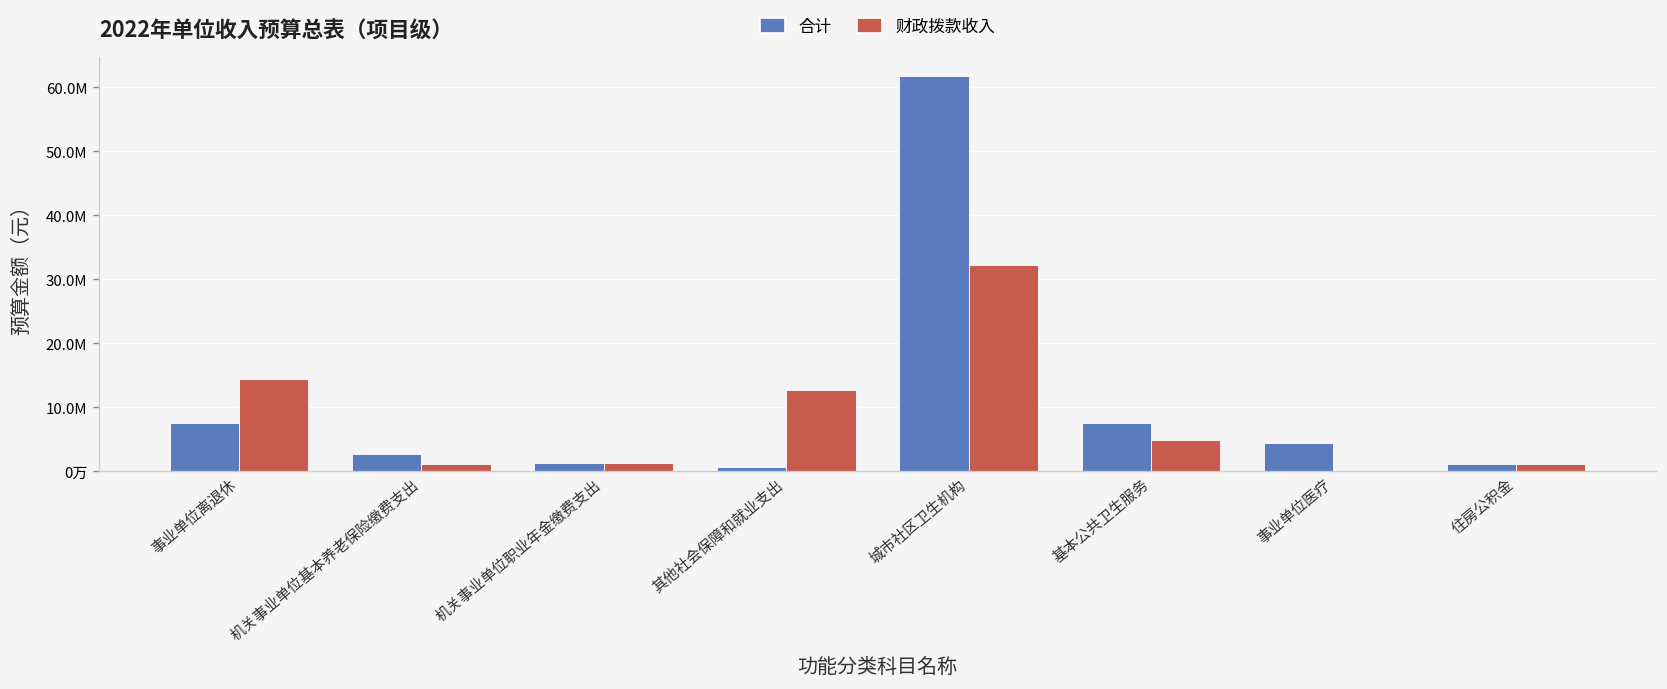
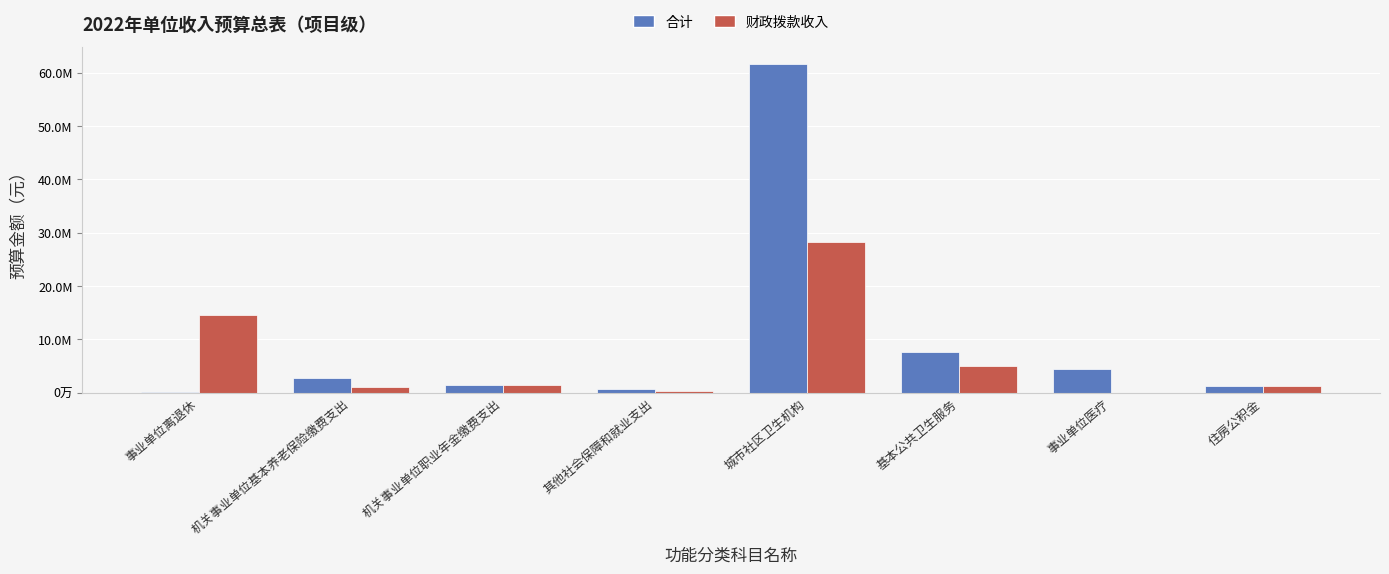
合计, 事业单位离退休: 8000000 -> 0
财政拨款收入, 其他社会保障和就业支出: 13000000 -> 0
财政拨款收入, 城市社区卫生机构: 32000000 -> 28000000
